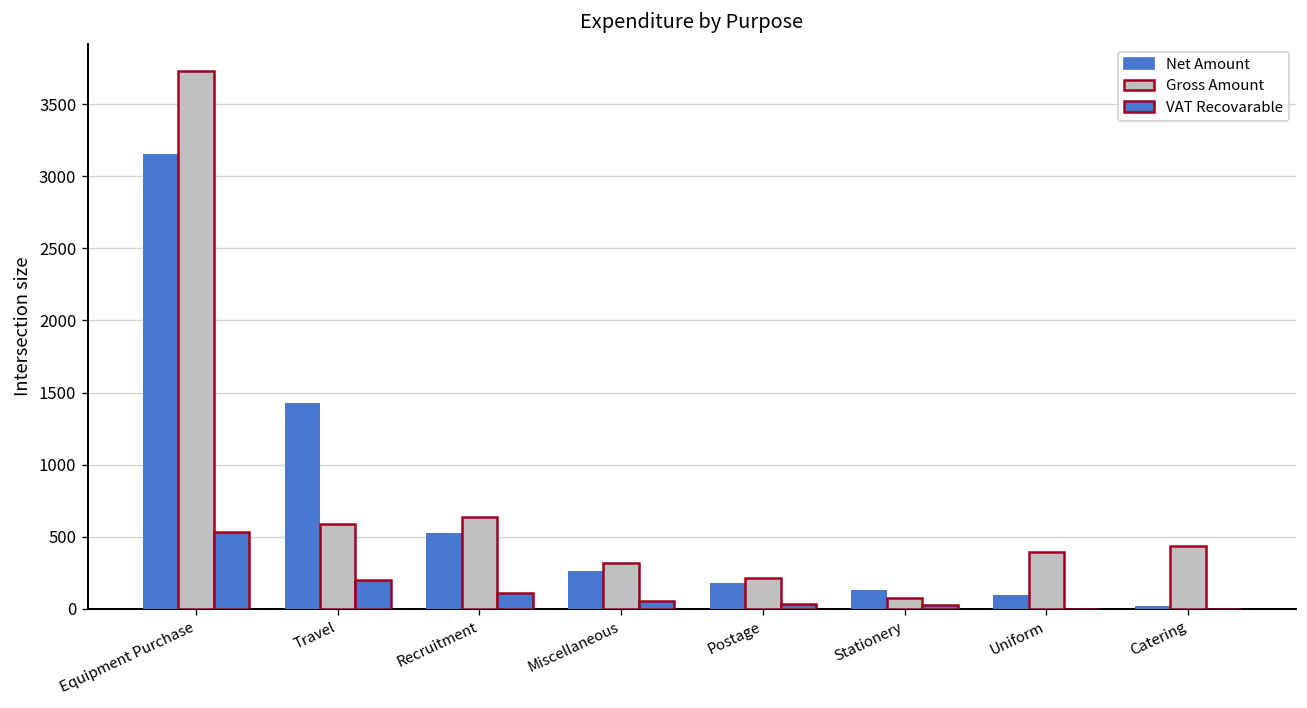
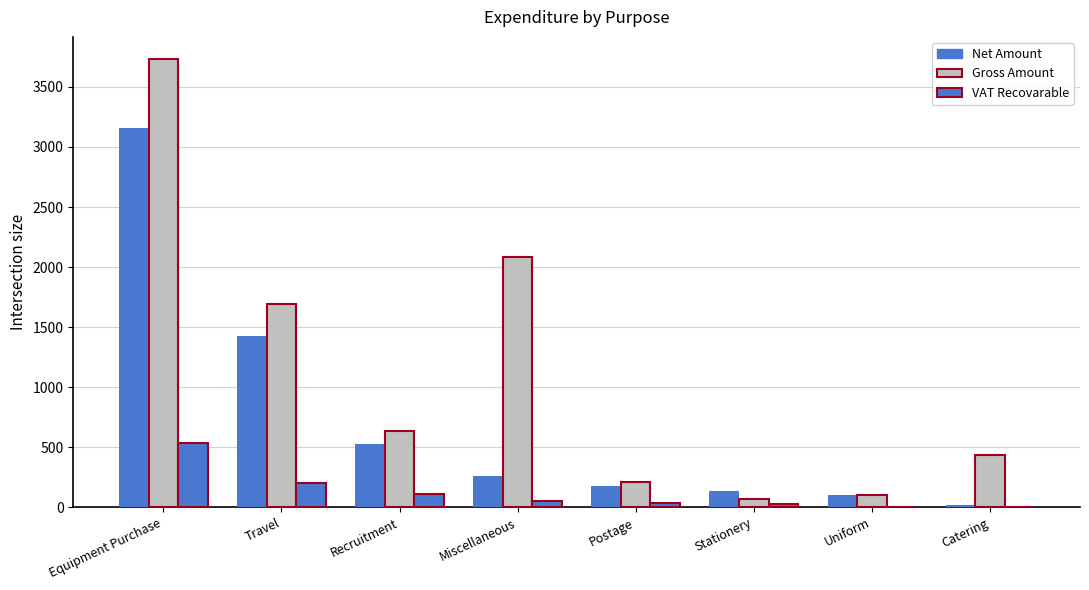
Gross Amount, Travel: 590 -> 1690
Gross Amount, Miscellaneous: 320 -> 2080
Gross Amount, Uniform: 390 -> 100
